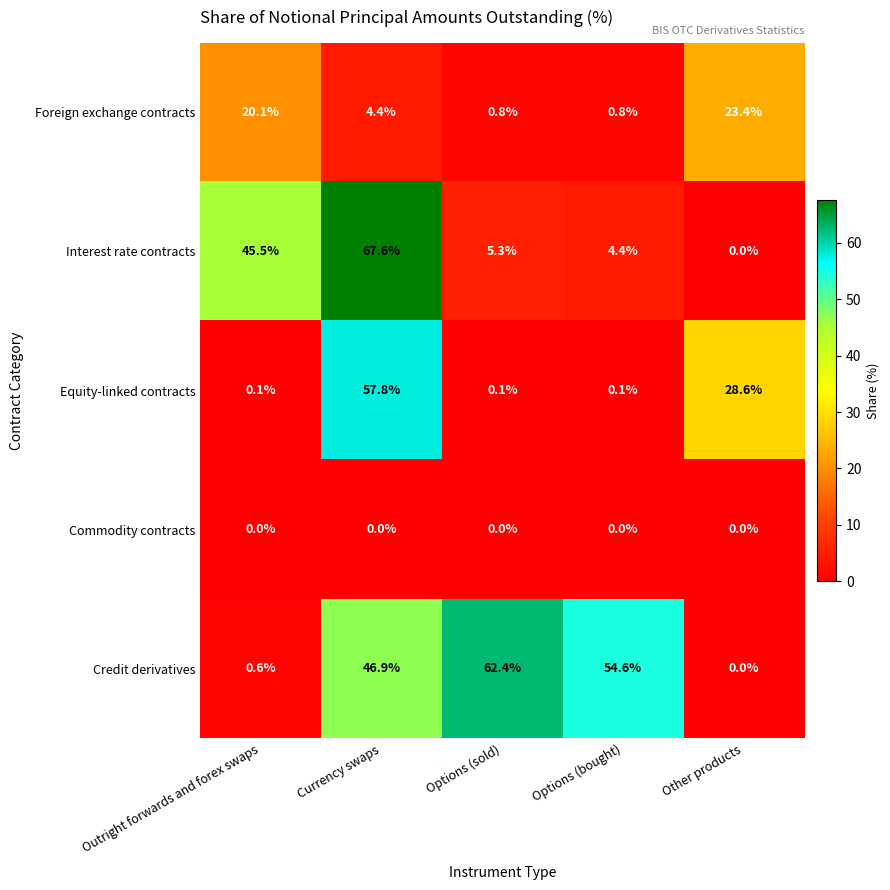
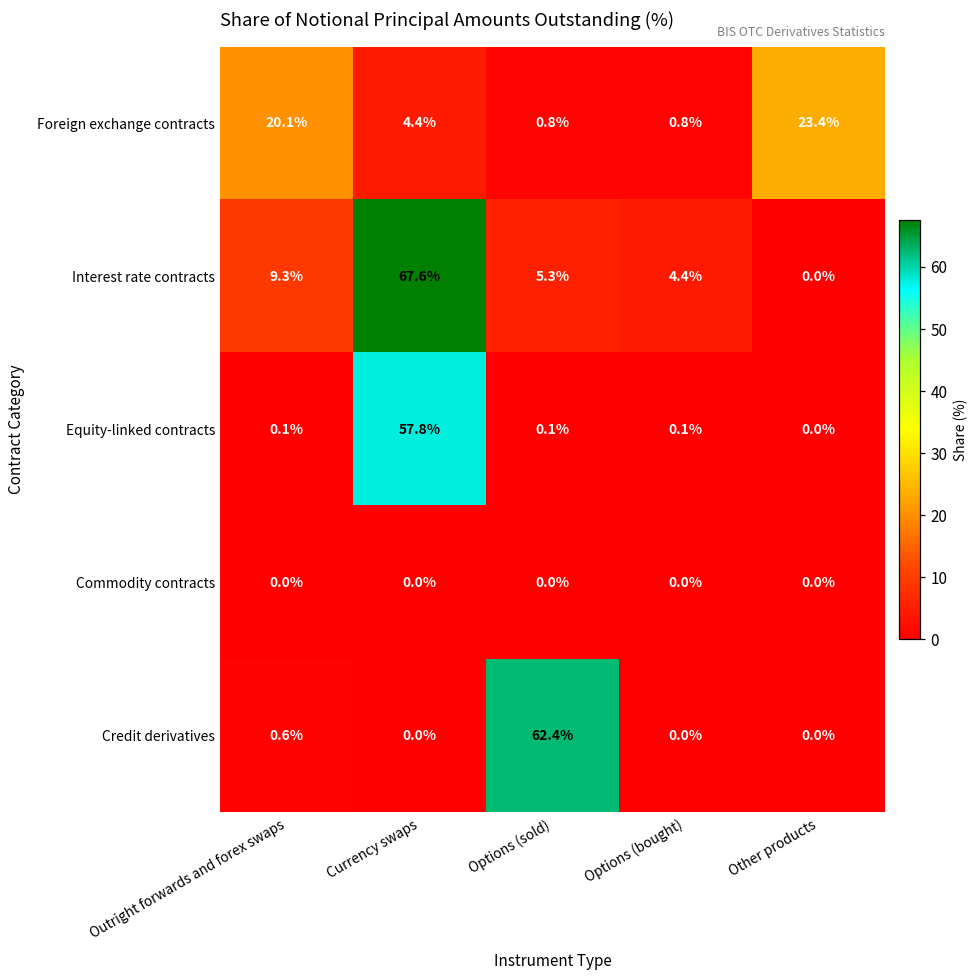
Interest rate contracts, Outright forwards and forex swaps: 45.5% -> 9.3%
Equity-linked contracts, Other products: 28.6% -> 0.0%
Credit derivatives, Currency swaps: 46.9% -> 0.0%
Credit derivatives, Options (bought): 54.6% -> 0.0%
